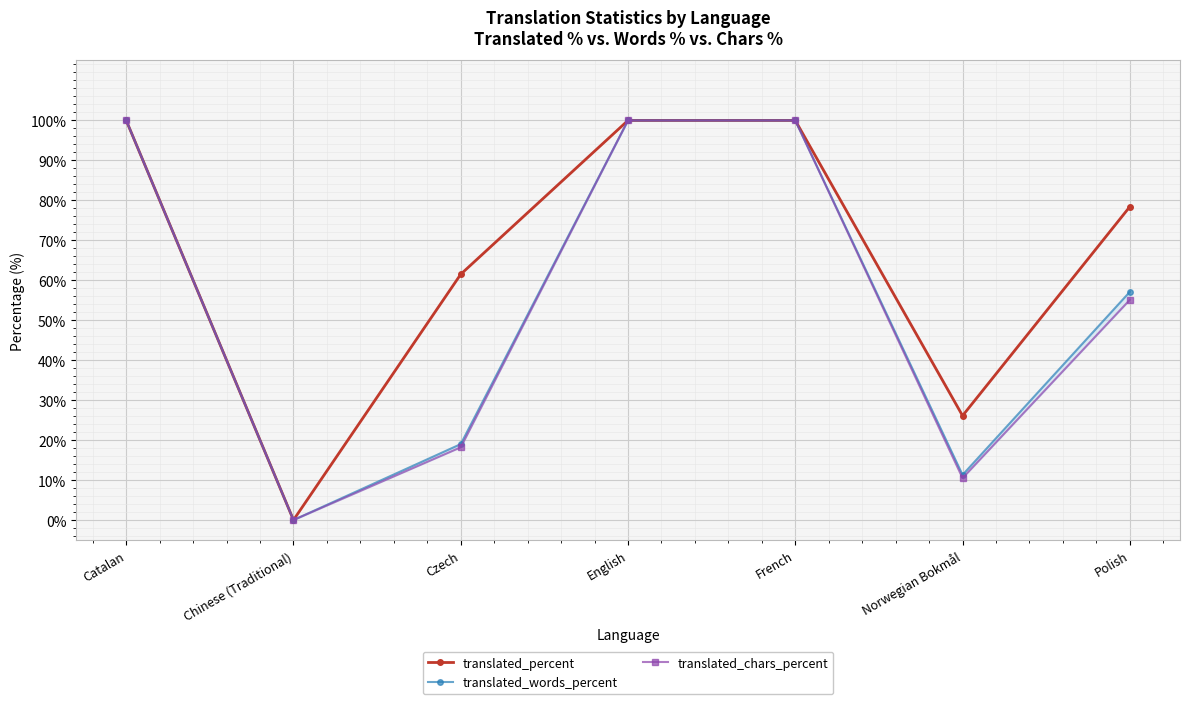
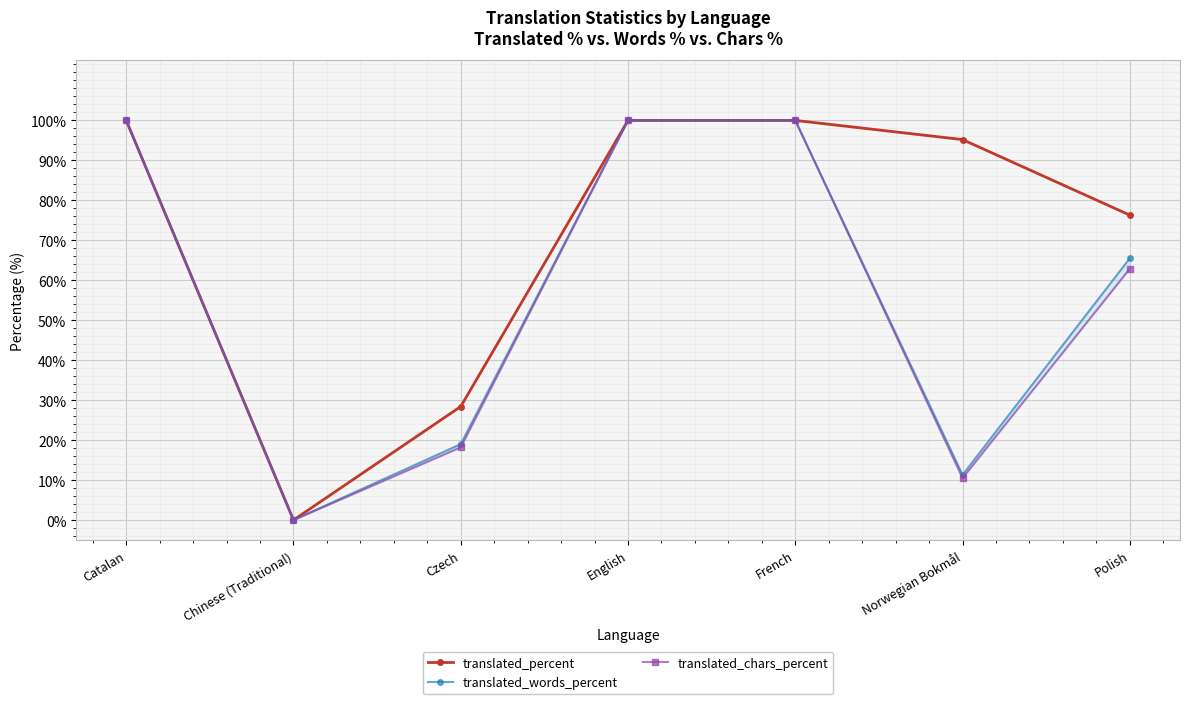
translated_percent, Czech: 62% -> 28%
translated_percent, Norwegian Bokmål: 26% -> 95%
translated_percent, Polish: 78% -> 76%
translated_words_percent, Polish: 57% -> 66%
translated_chars_percent, Polish: 55% -> 63%
